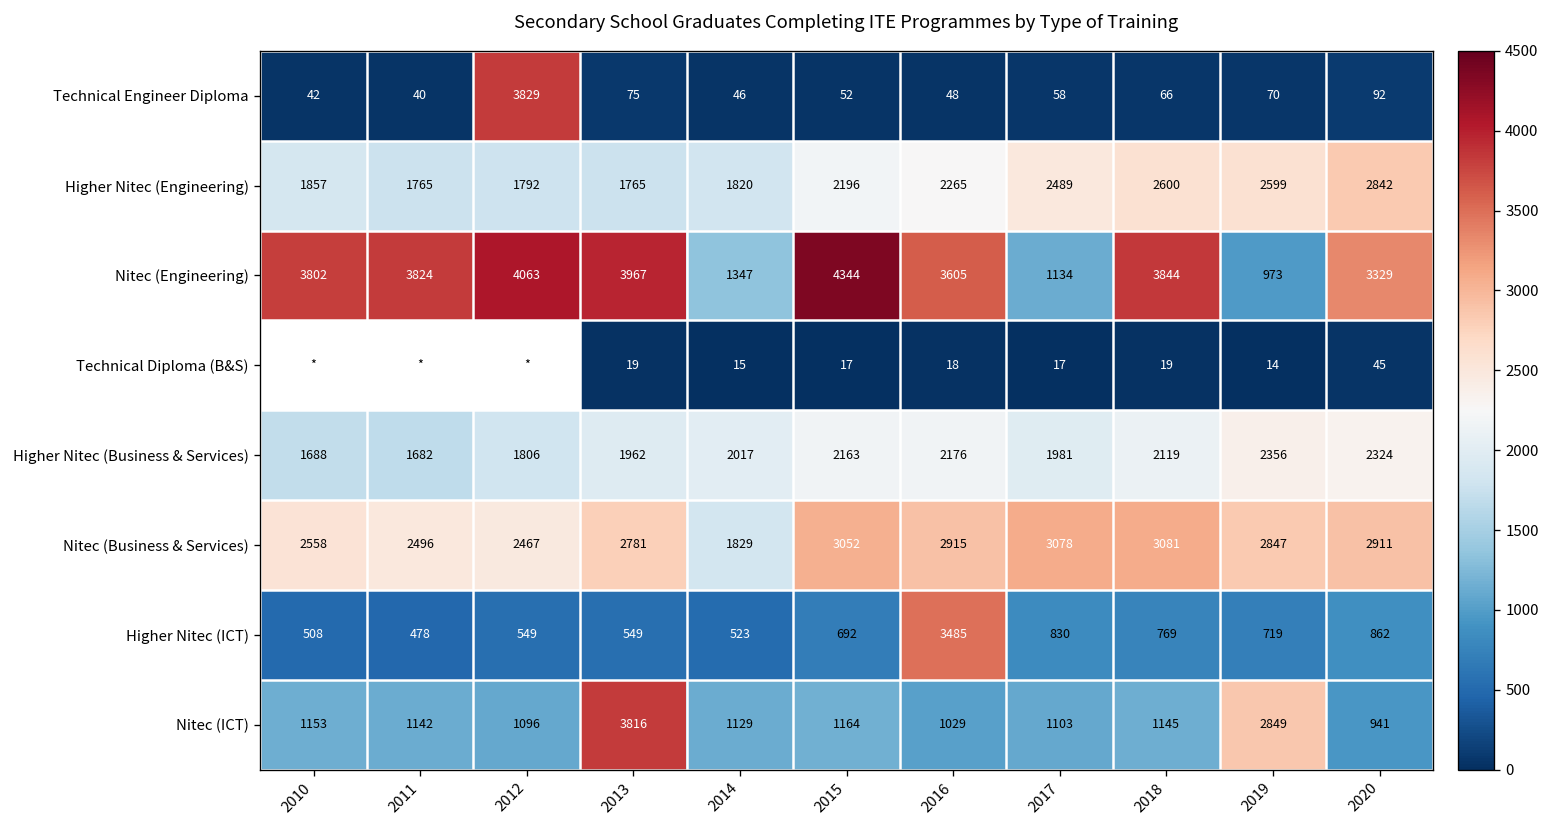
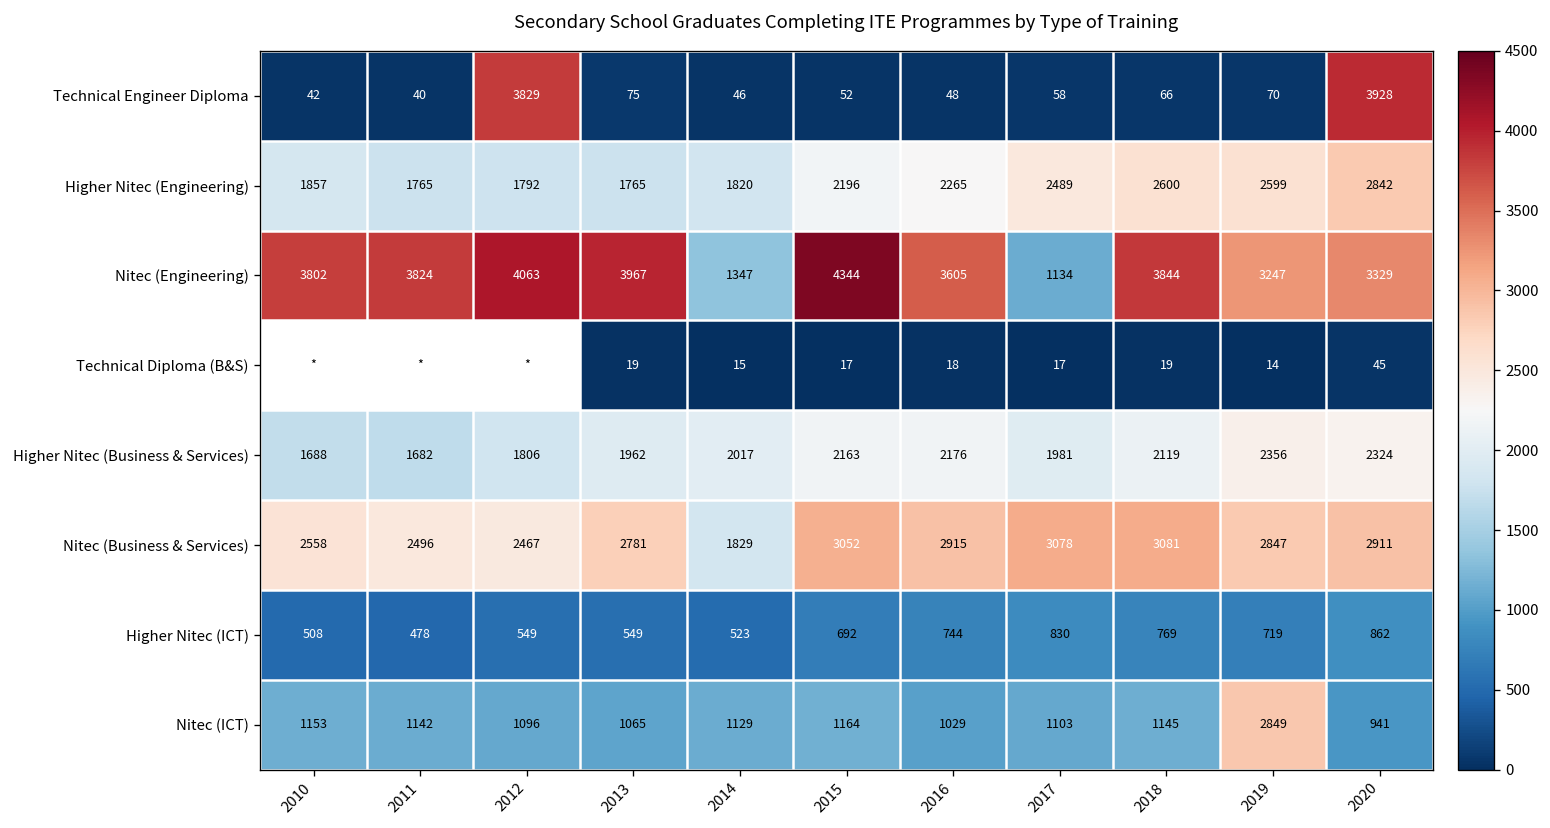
Technical Engineer Diploma, 2020: 92 -> 3928
Nitec (Engineering), 2019: 973 -> 3247
Higher Nitec (ICT), 2016: 3485 -> 744
Nitec (ICT), 2013: 3816 -> 1065
